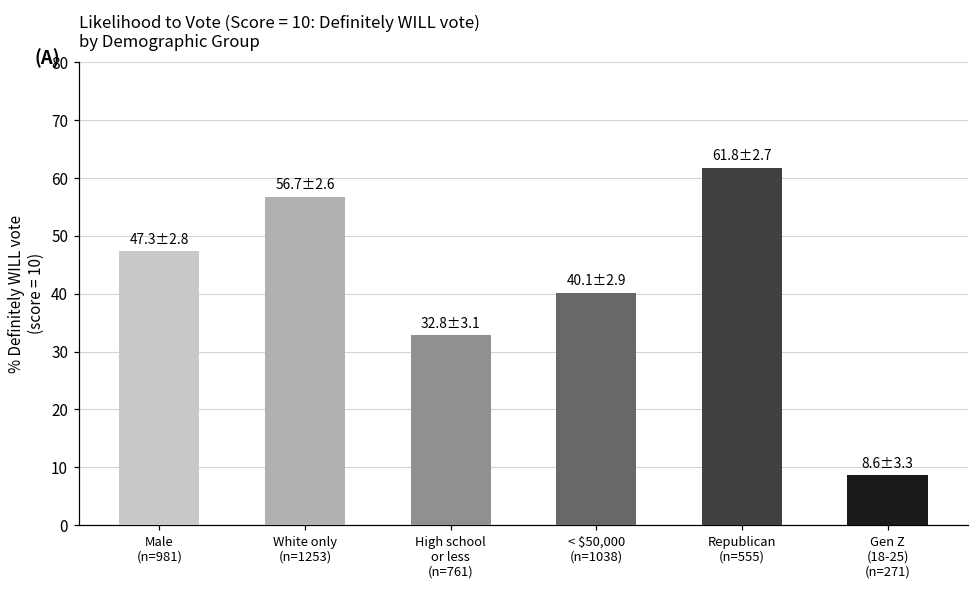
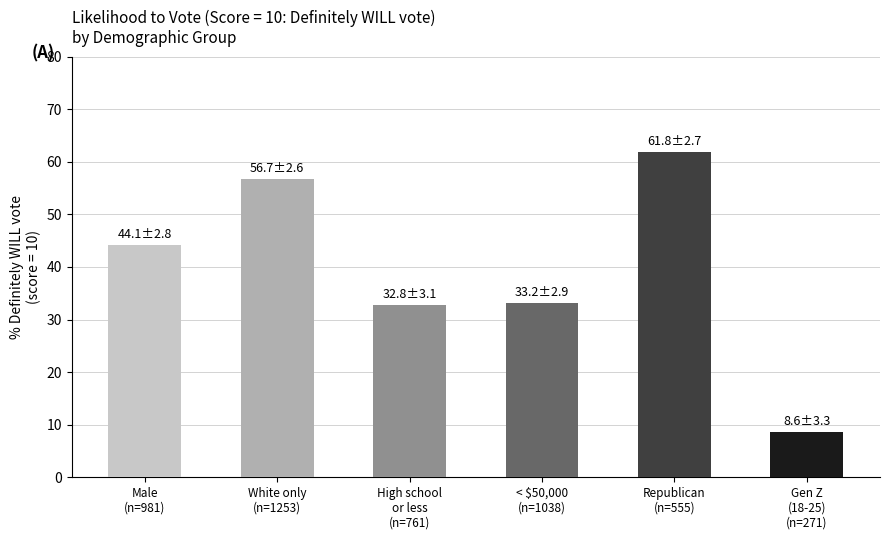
Male (n=981): 47.3±2.8 -> 44.1±2.8
< $50,000 (n=1038): 40.1±2.9 -> 33.2±2.9
